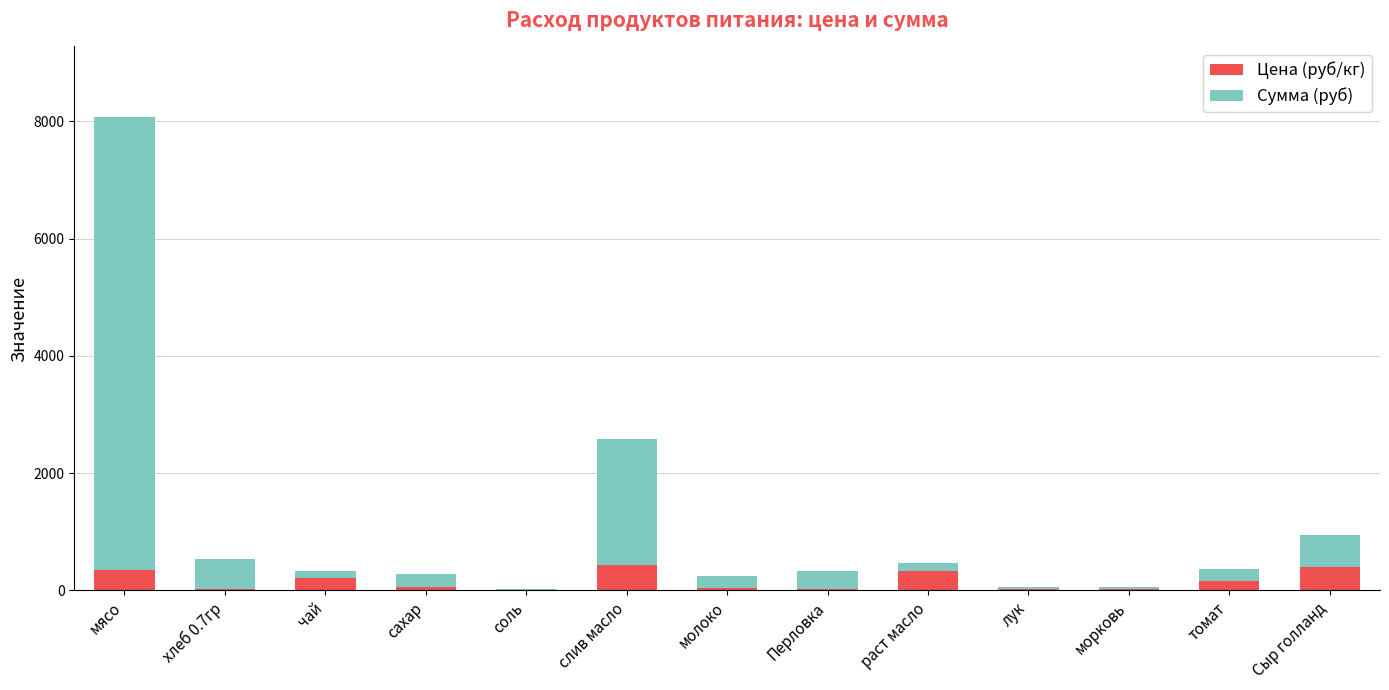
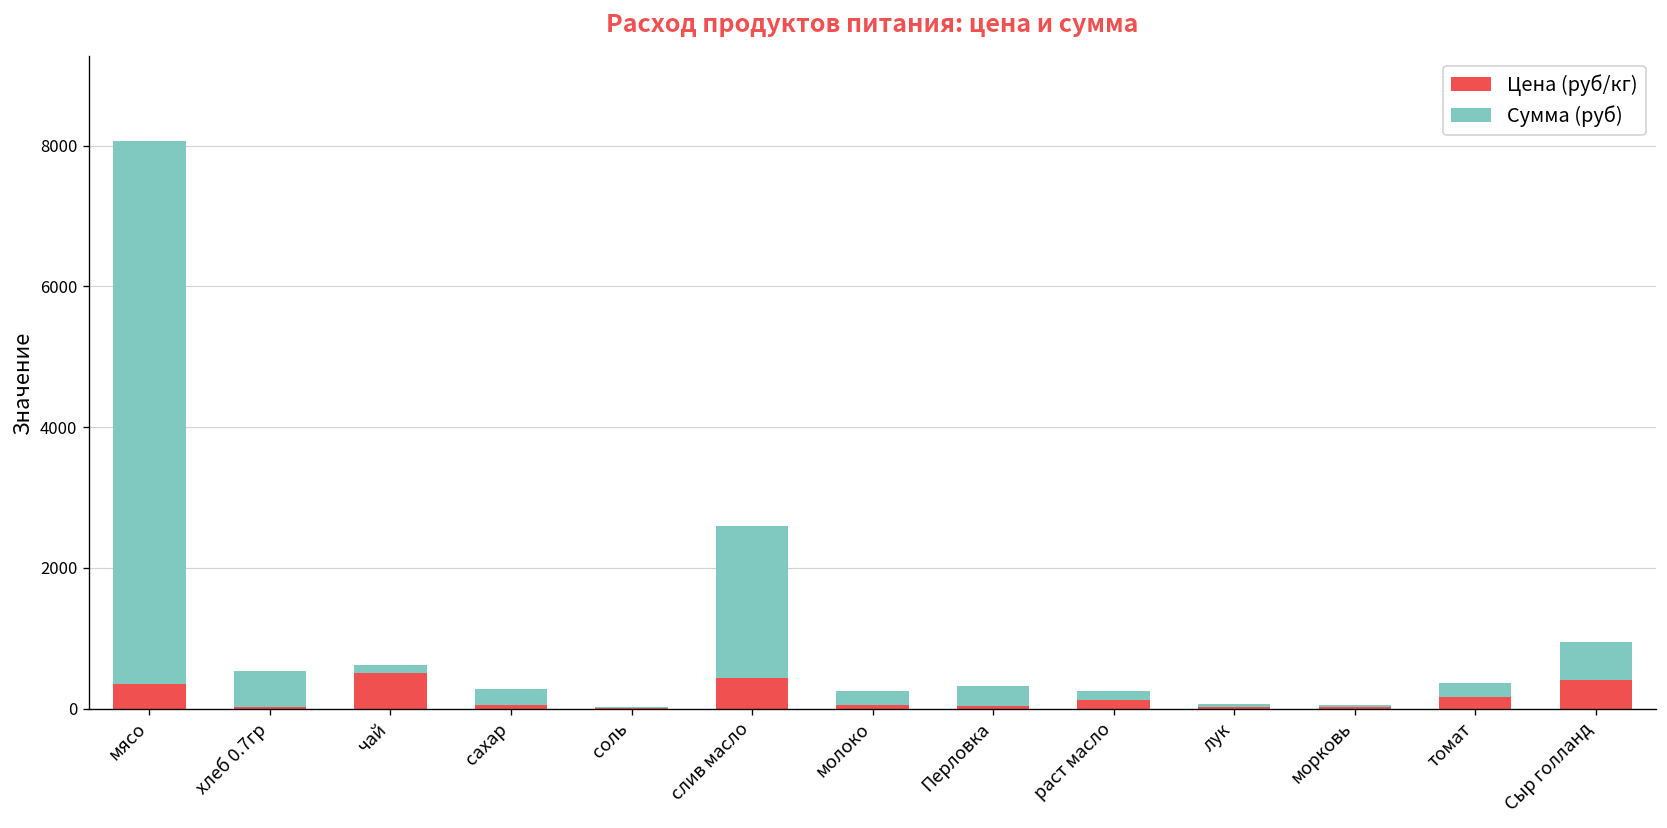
Цена (руб/кг), чай: 200 -> 500
Цена (руб/кг), раст масло: 300 -> 100
